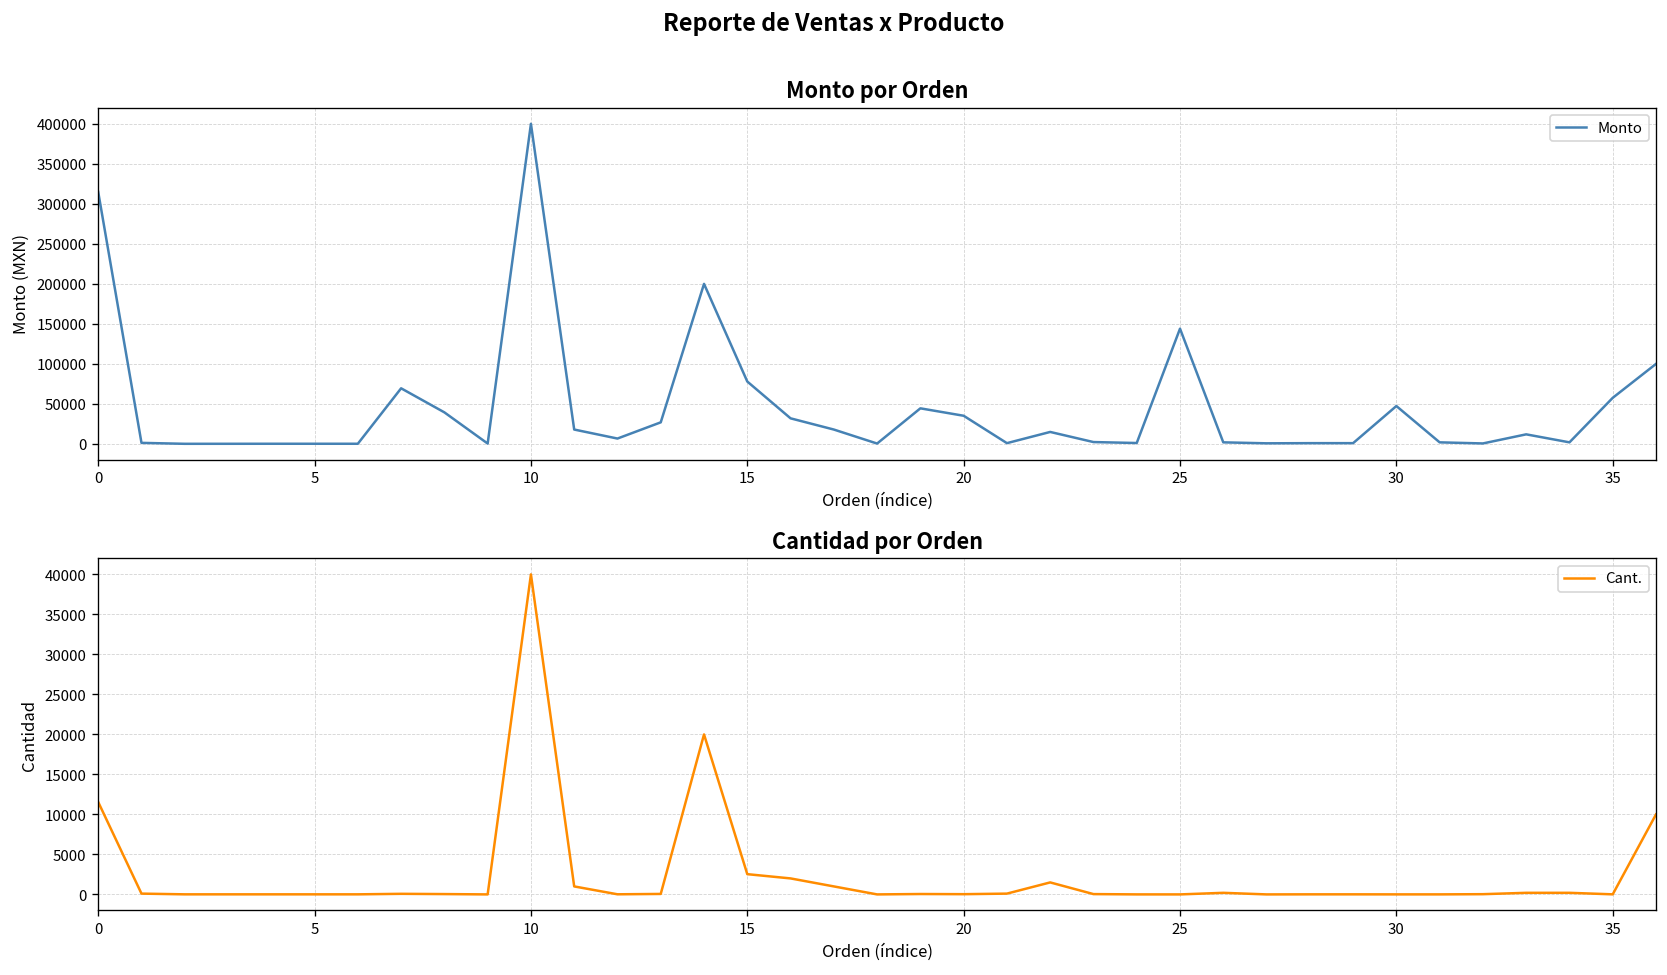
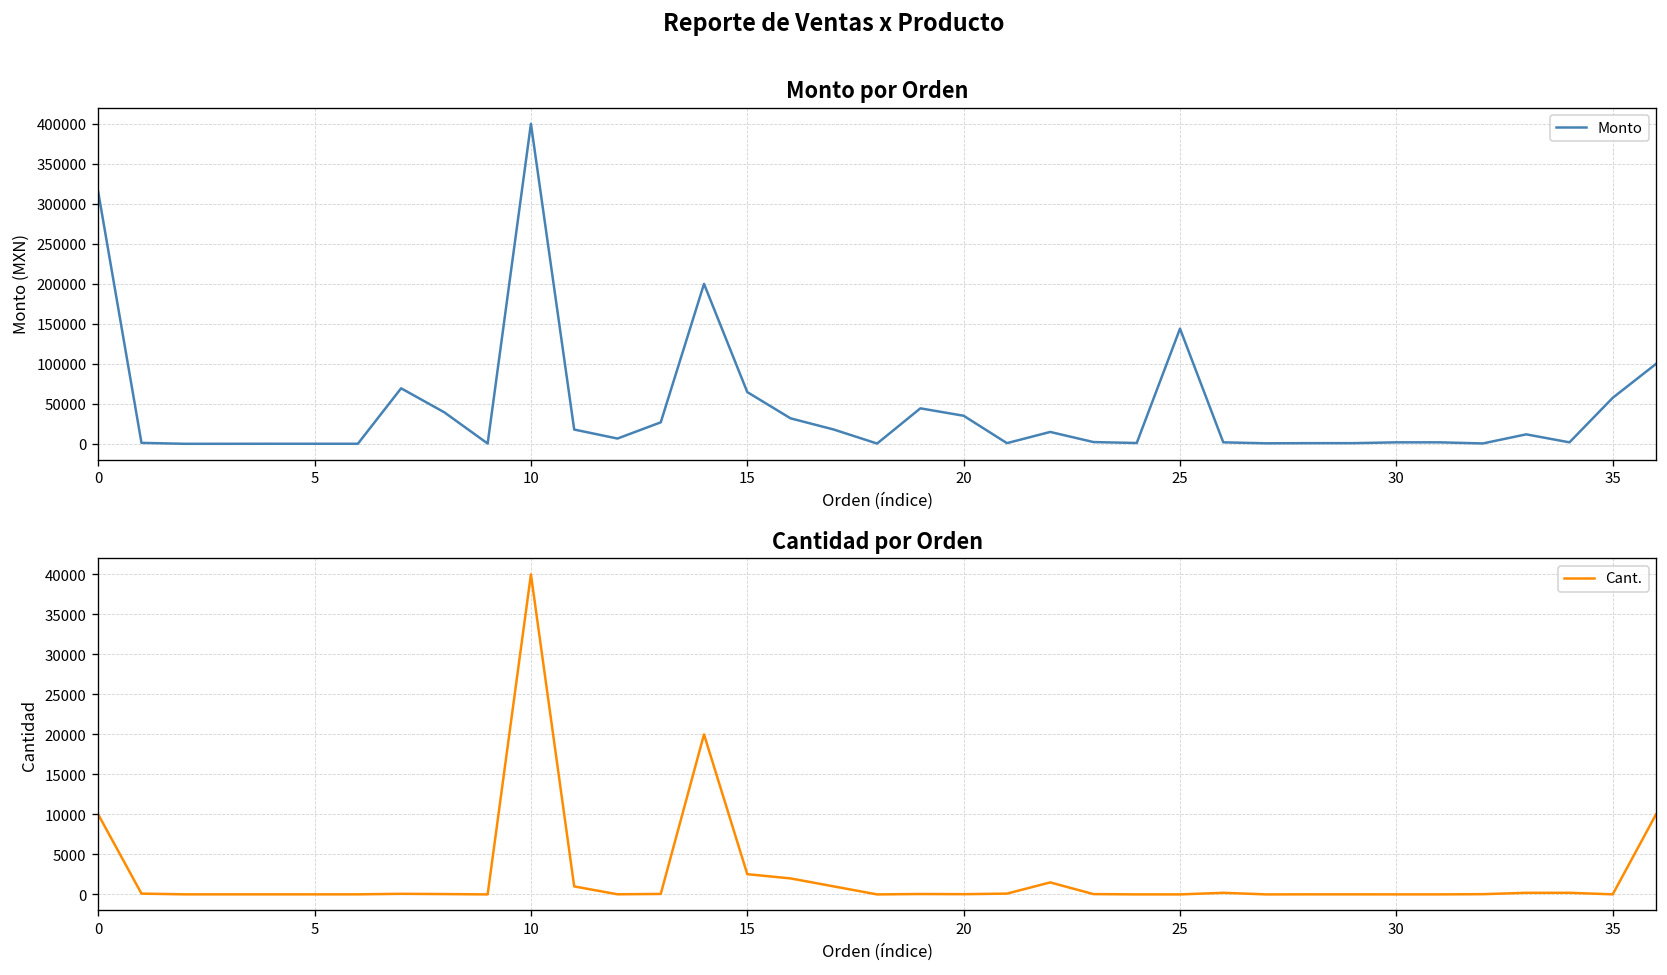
Monto por Orden, 15: 80000 -> 60000
Monto por Orden, 30: 50000 -> 0
Cantidad por Orden, 0: 12000 -> 10000
